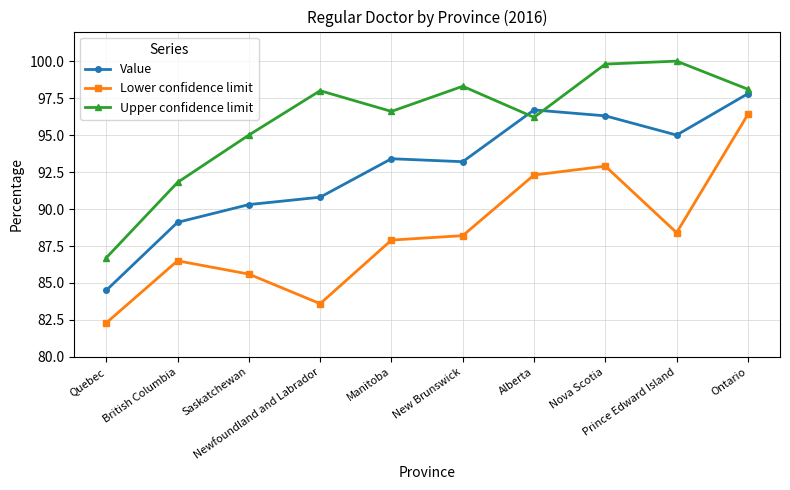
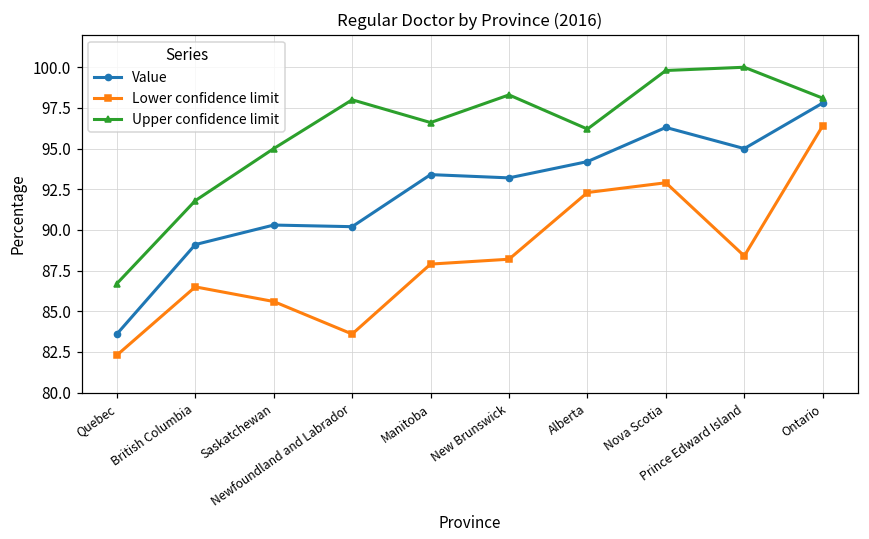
Value, Quebec: 84.5 -> 83.6
Value, Newfoundland and Labrador: 90.8 -> 90.2
Value, Alberta: 96.7 -> 94.2
